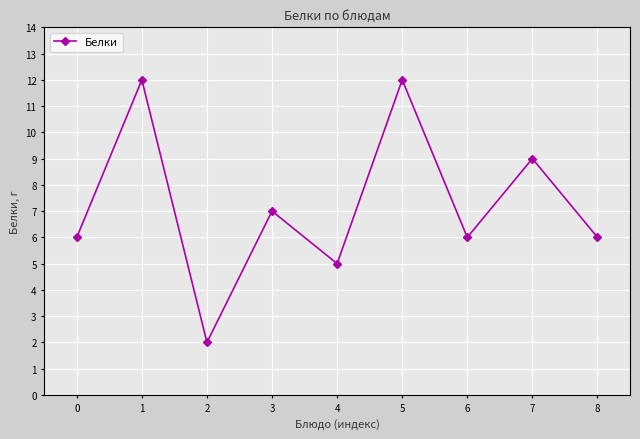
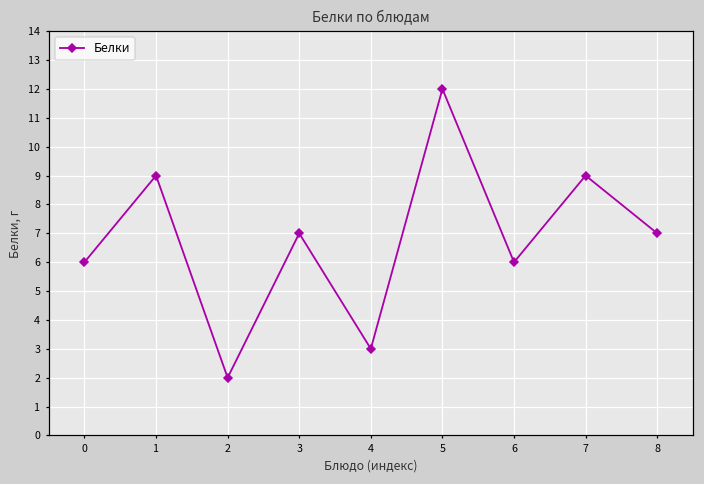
1: 12 -> 9
4: 5 -> 3
8: 6 -> 7
